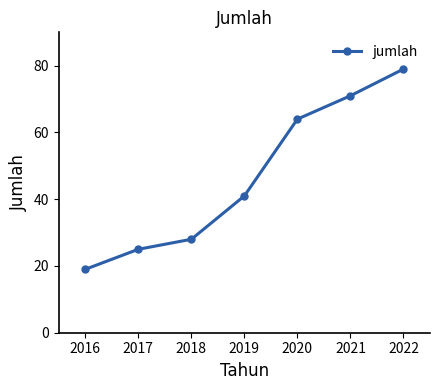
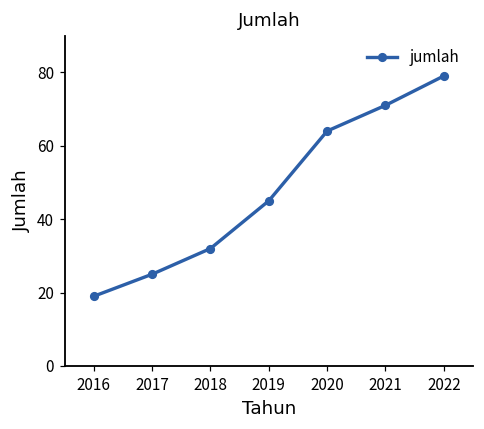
2018: 28 -> 32
2019: 41 -> 45
